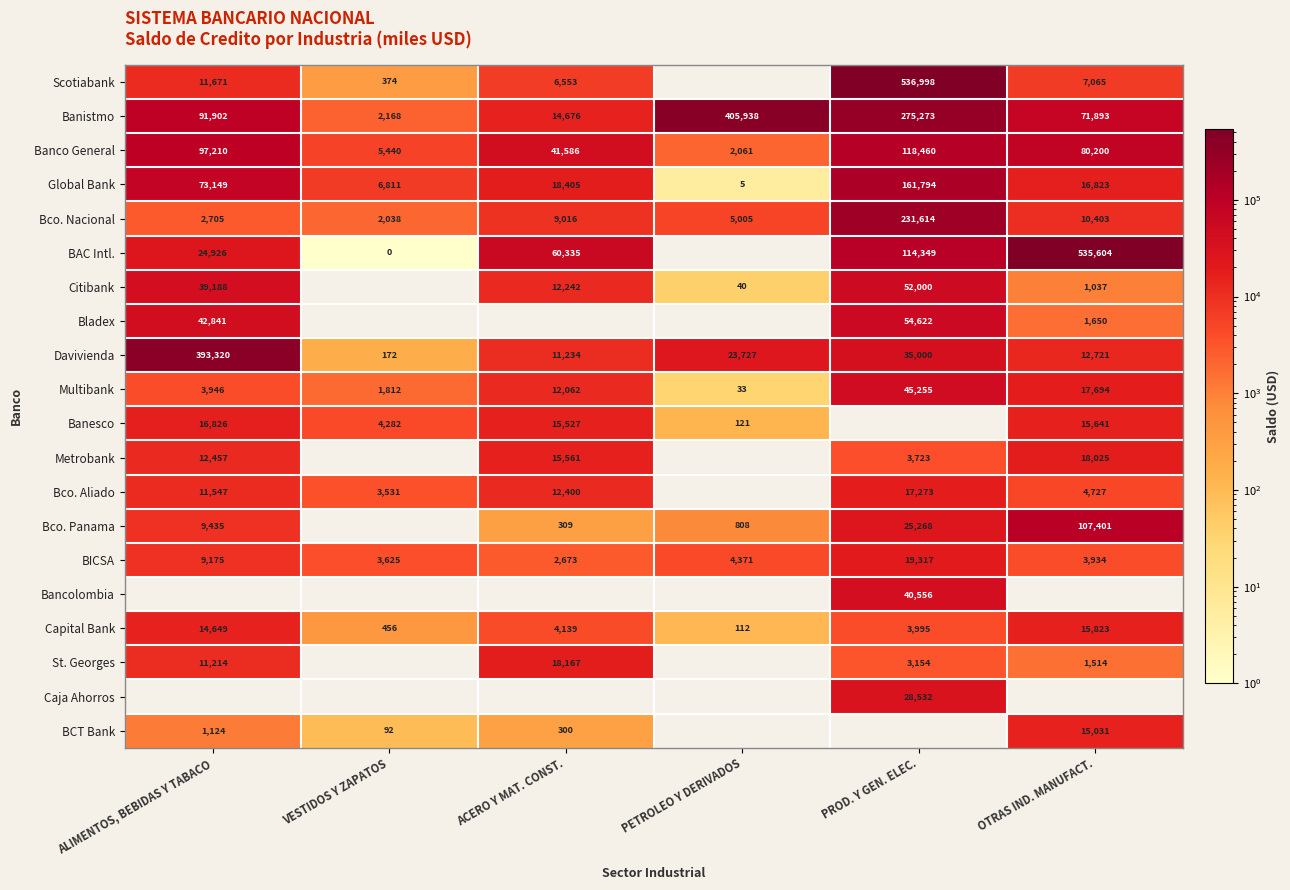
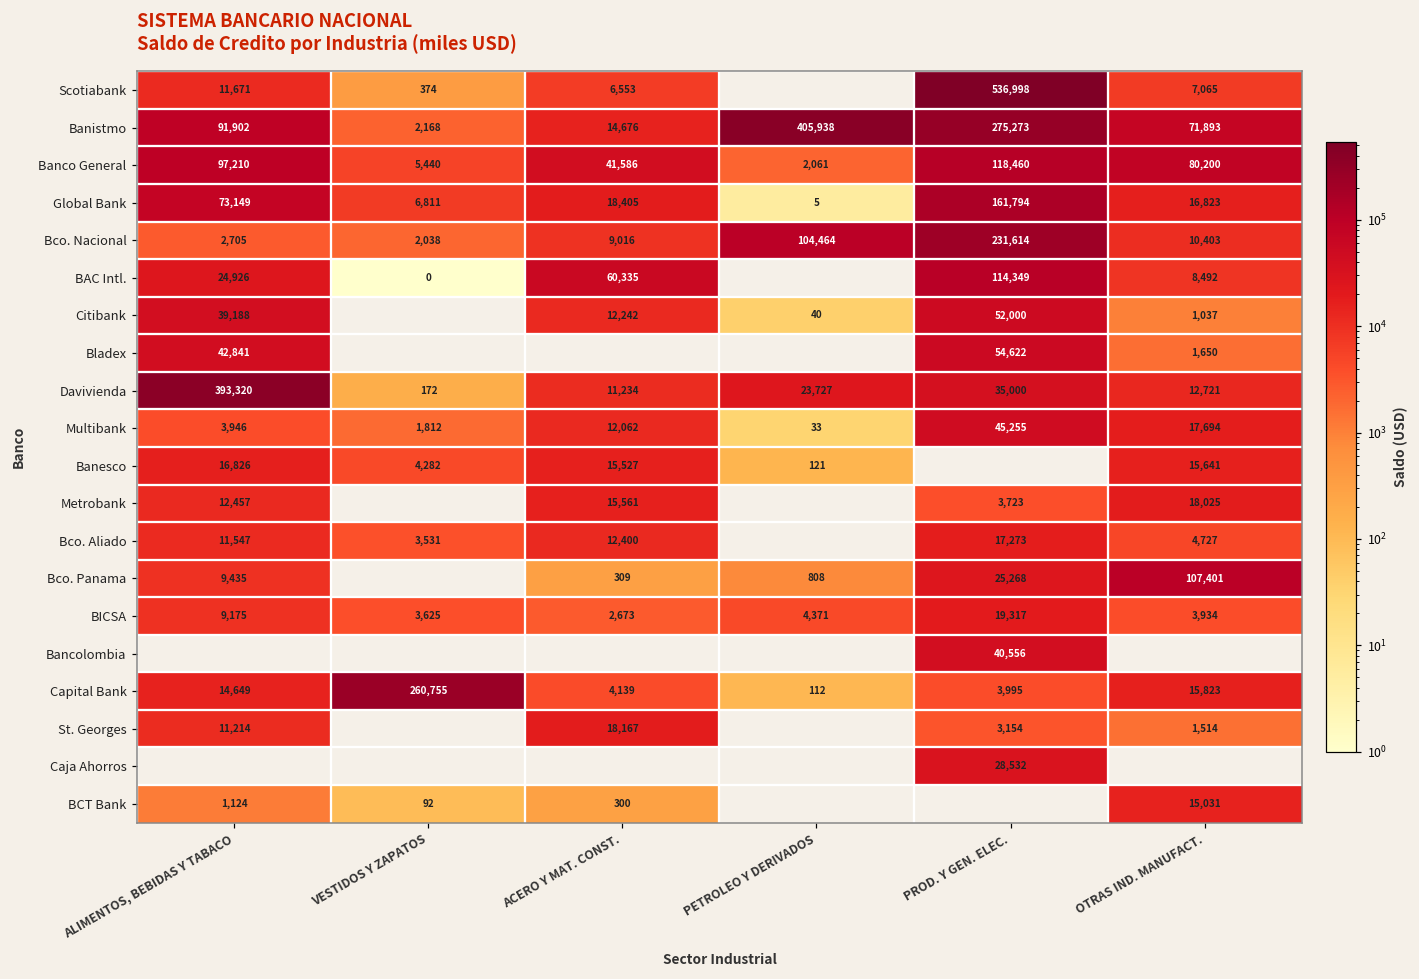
Bco. Nacional, PETROLEO Y DERIVADOS: 5,005 -> 104,464
BAC Intl., OTRAS IND. MANUFACT.: 535,604 -> 8,492
Capital Bank, VESTIDOS Y ZAPATOS: 456 -> 260,755
